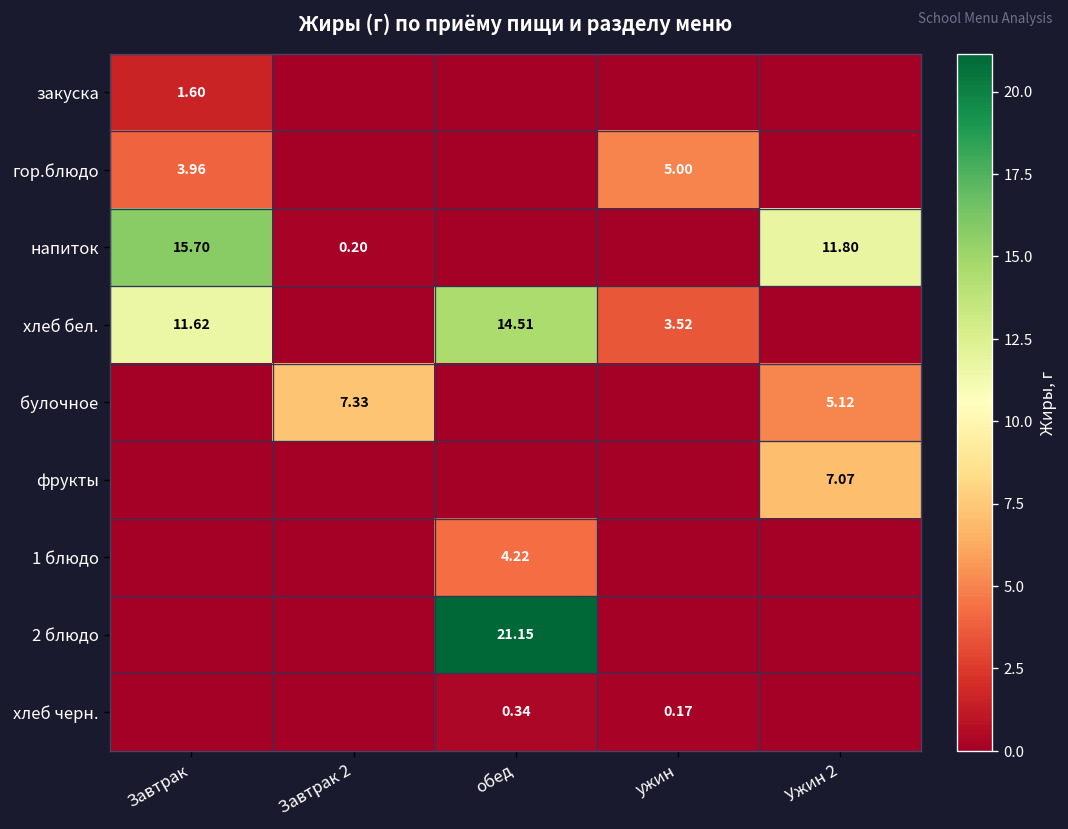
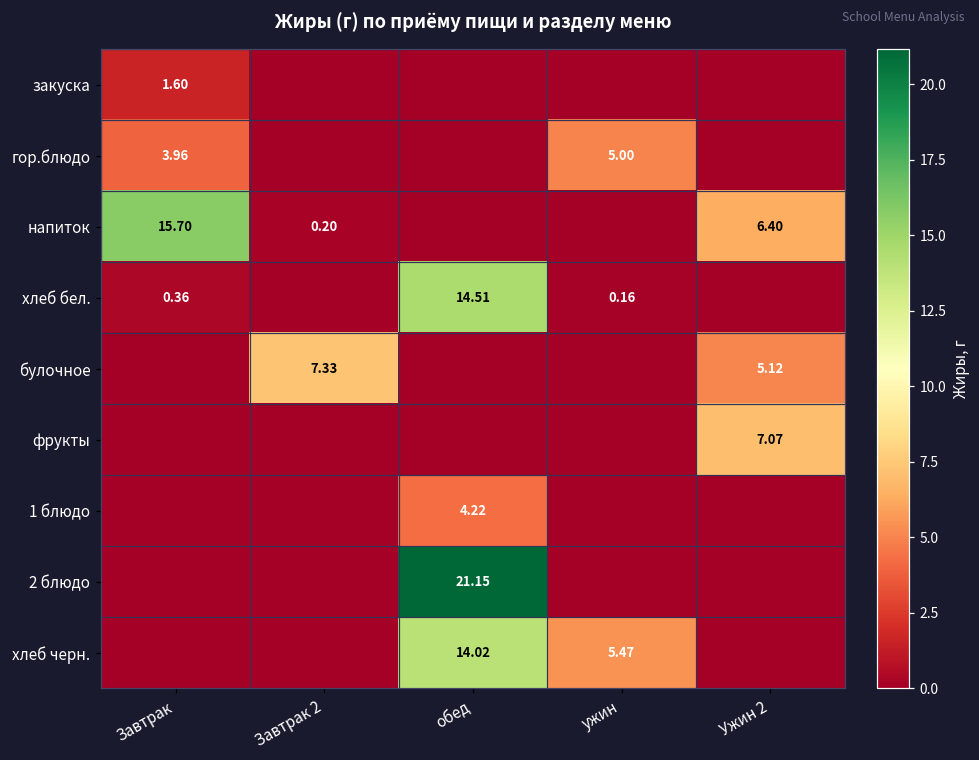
напиток, Ужин 2: 11.80 -> 6.40
хлеб бел., Завтрак: 11.62 -> 0.36
хлеб бел., ужин: 3.52 -> 0.16
хлеб черн., обед: 0.34 -> 14.02
хлеб черн., ужин: 0.17 -> 5.47
